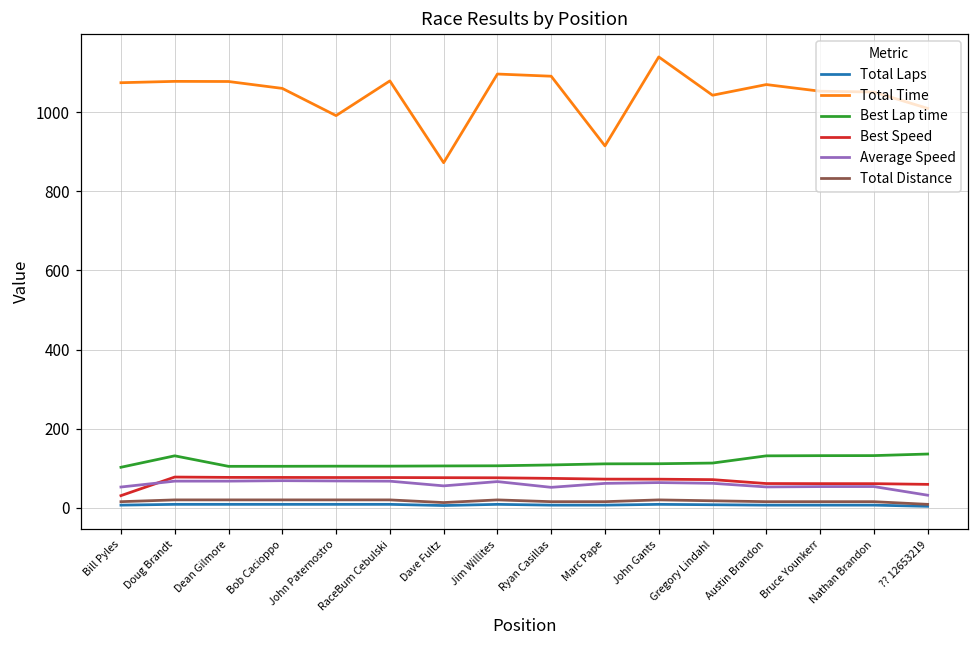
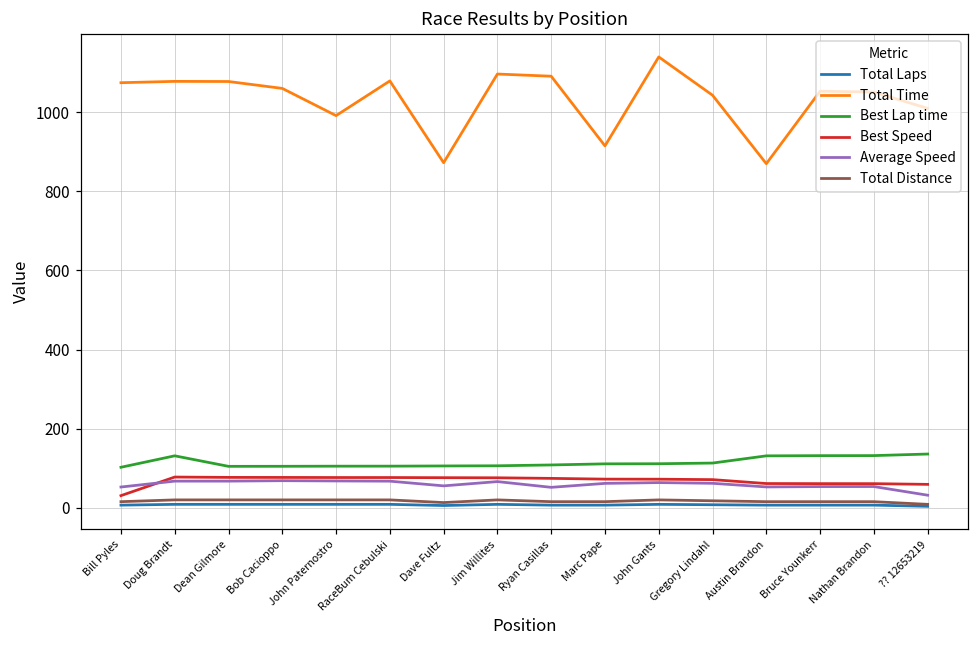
Total Time, Austin Brandon: 1070 -> 870
